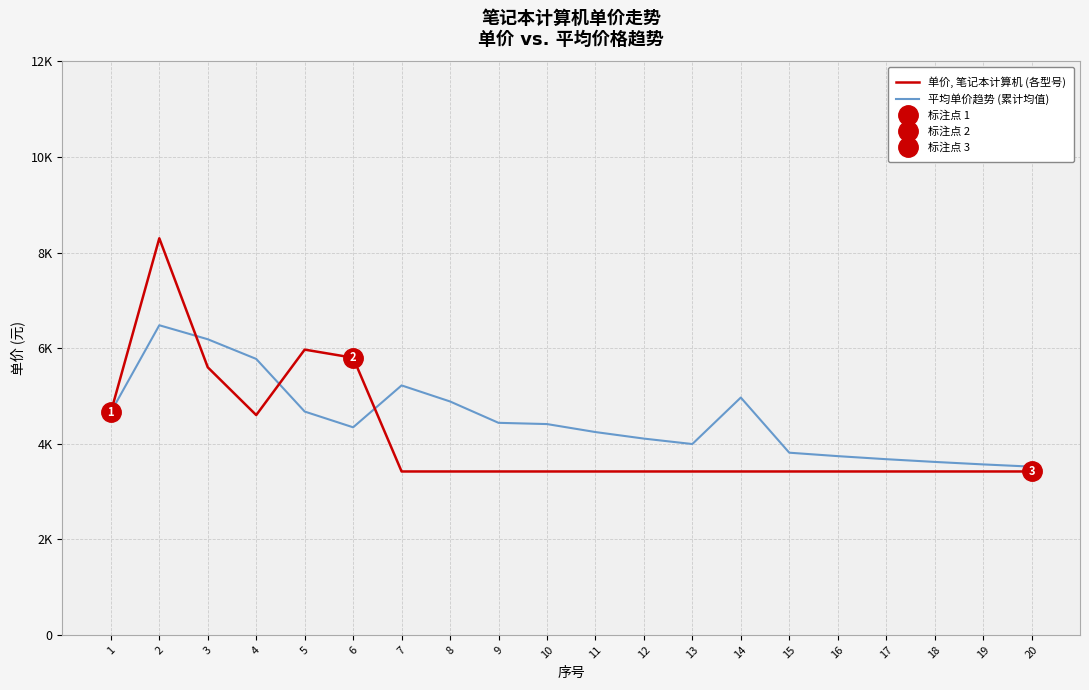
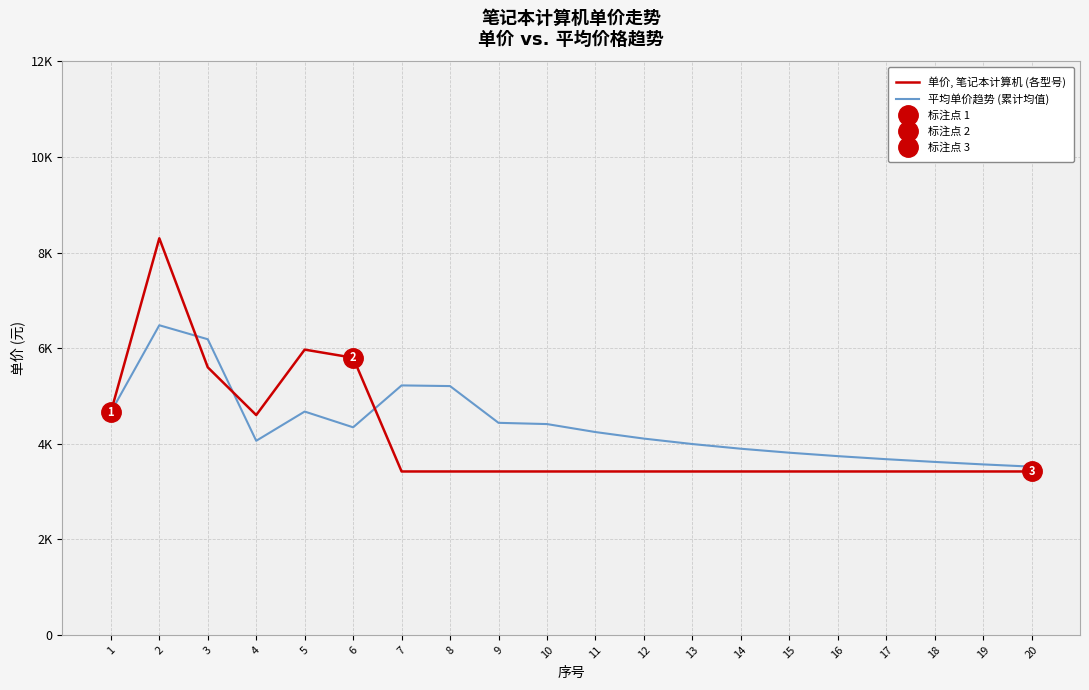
平均单价趋势 (累计均值), 4: 5800 -> 4100
平均单价趋势 (累计均值), 8: 4900 -> 5200
平均单价趋势 (累计均值), 14: 5000 -> 3900
